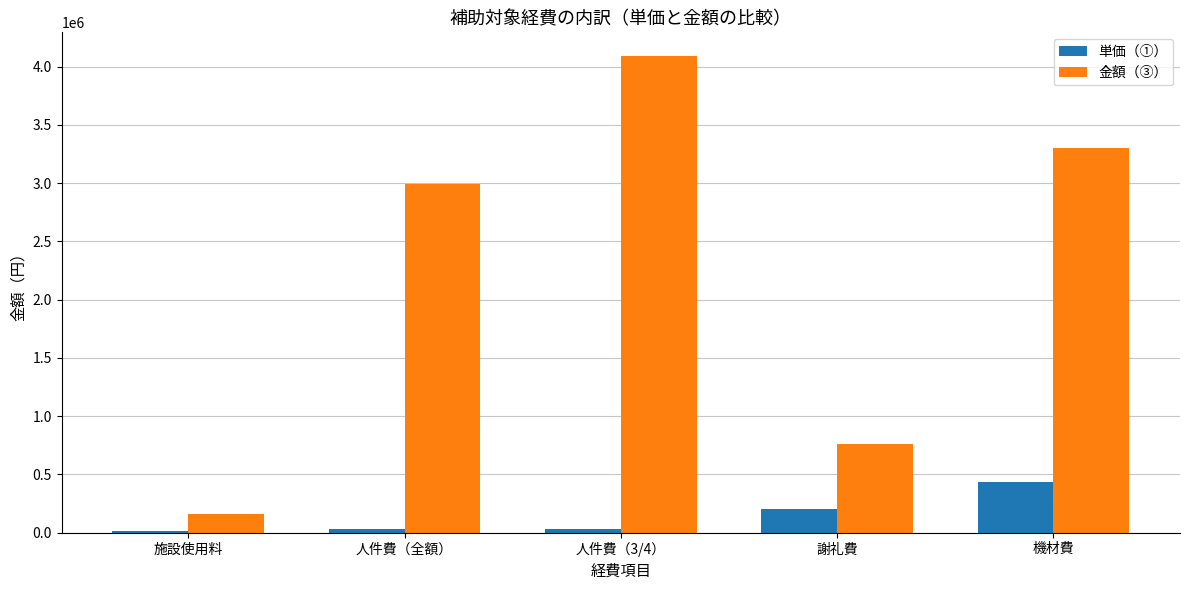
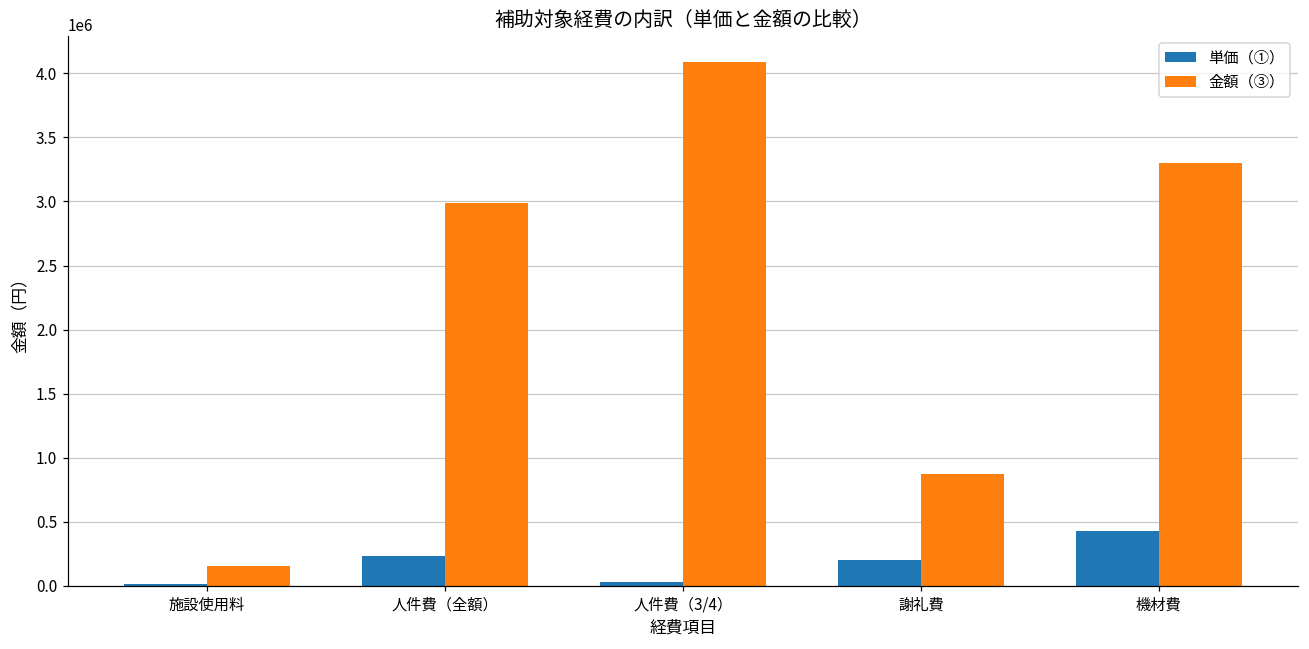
単価（①）, 人件費（全額）: 40000 -> 230000
金額（③）, 謝礼費: 770000 -> 870000
